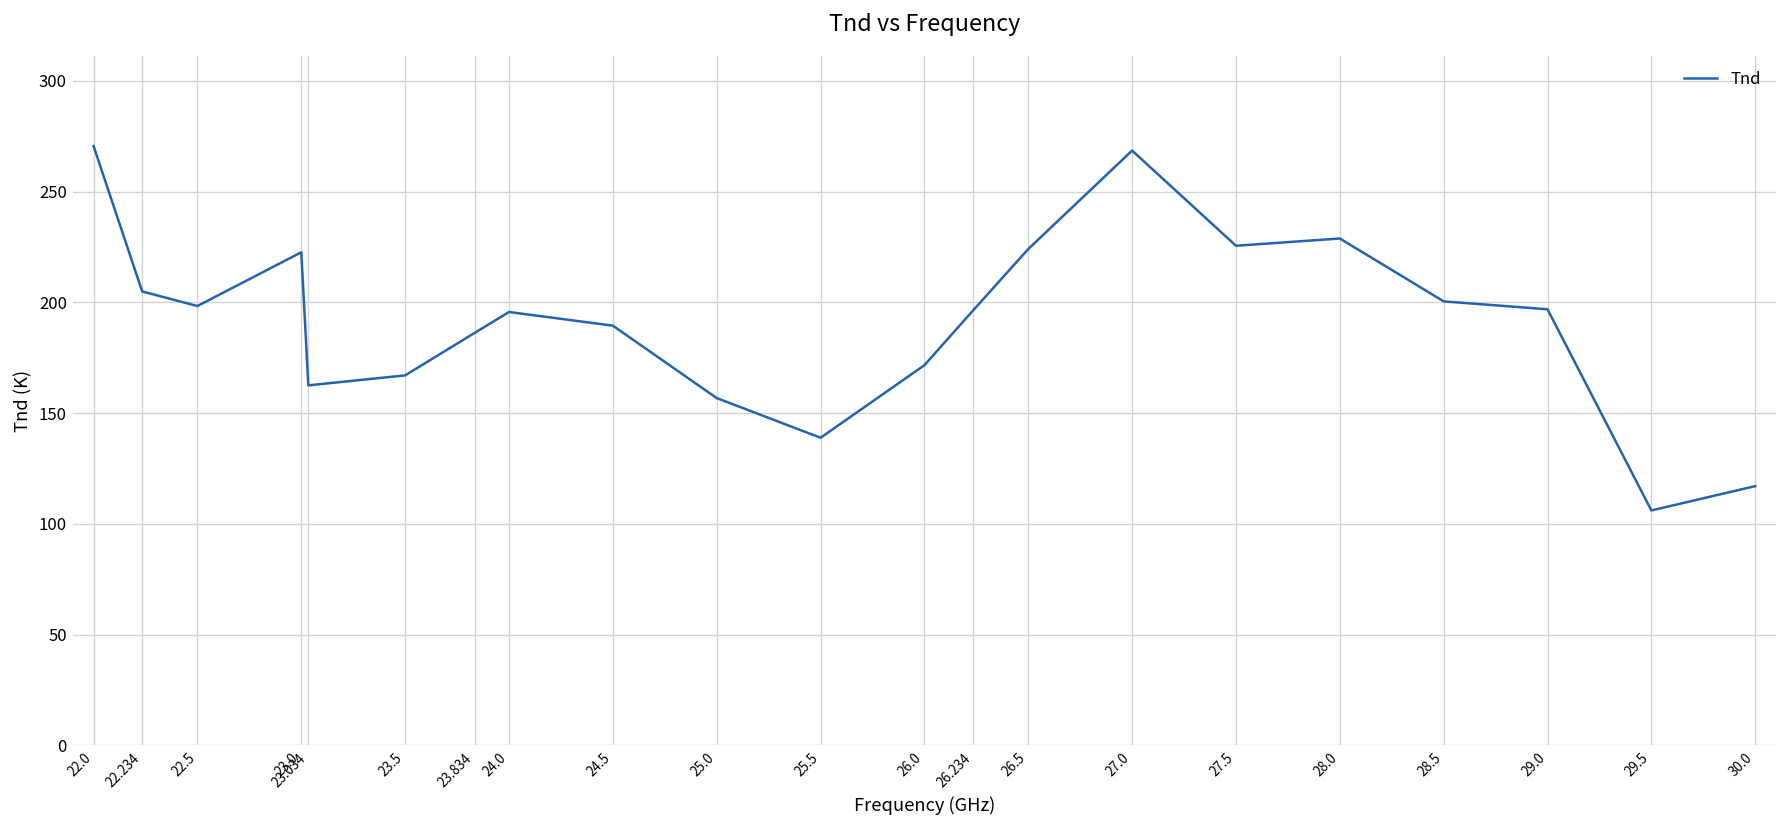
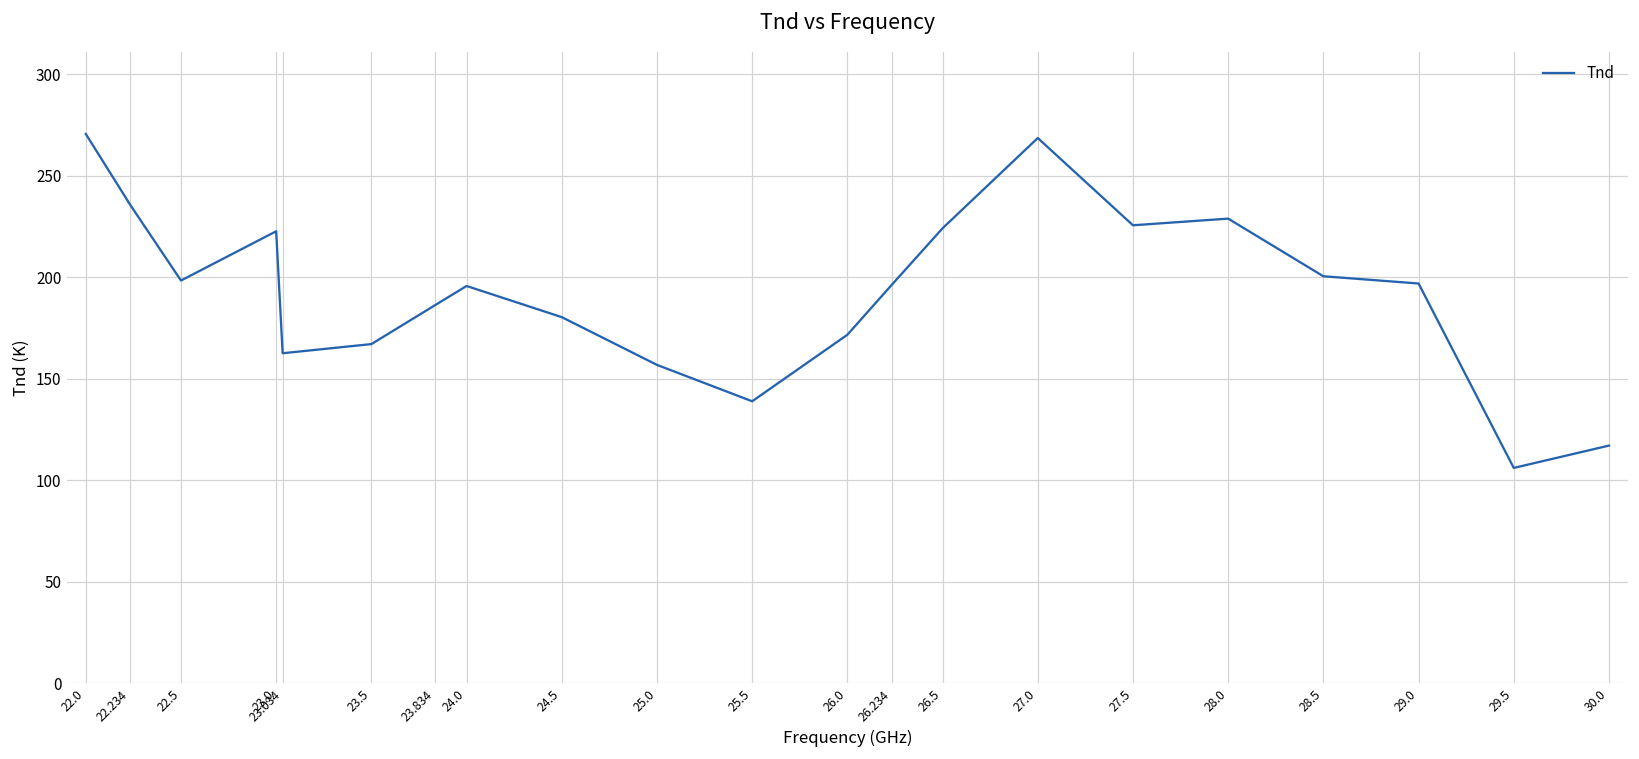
22.234: 205 -> 236
24.5: 189 -> 180
